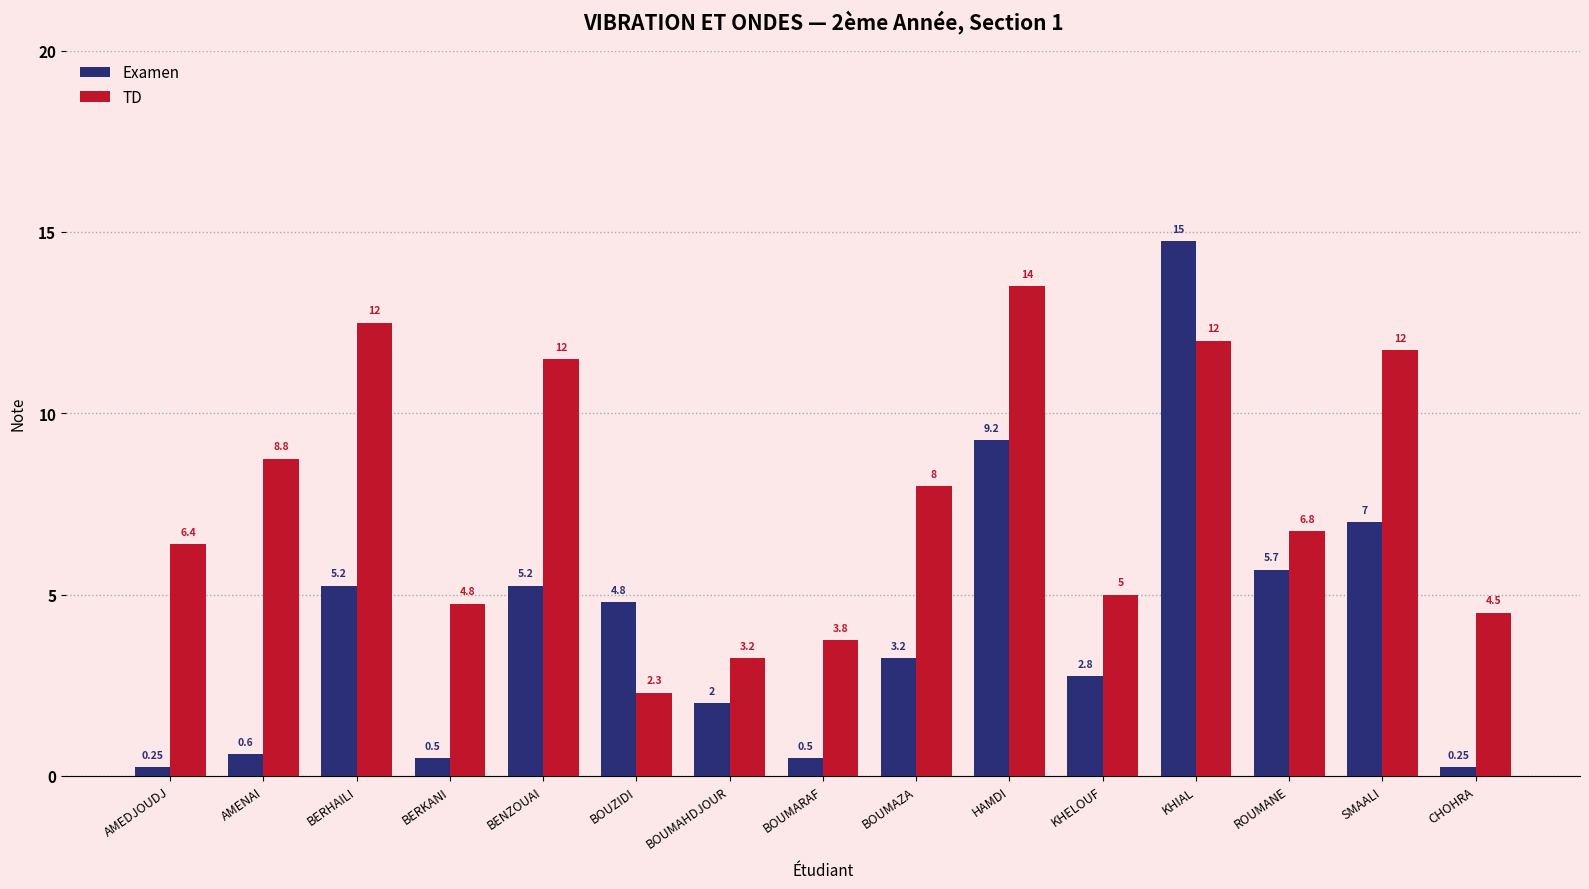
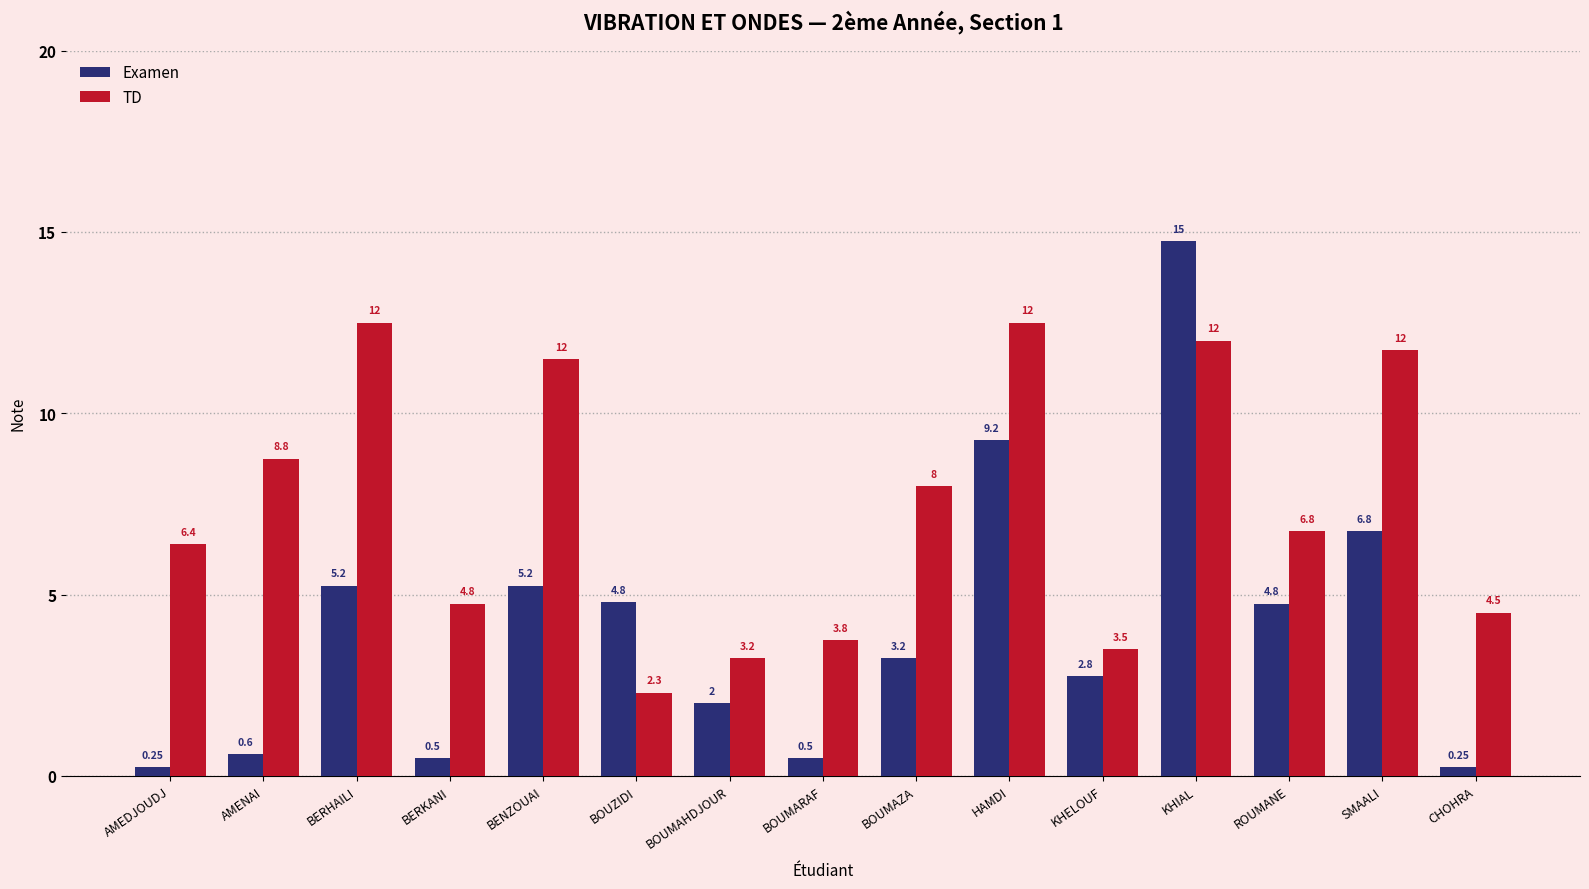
TD, HAMDI: 14 -> 12
TD, KHELOUF: 5 -> 3.5
Examen, ROUMANE: 5.7 -> 4.8
Examen, SMAALI: 7 -> 6.8
